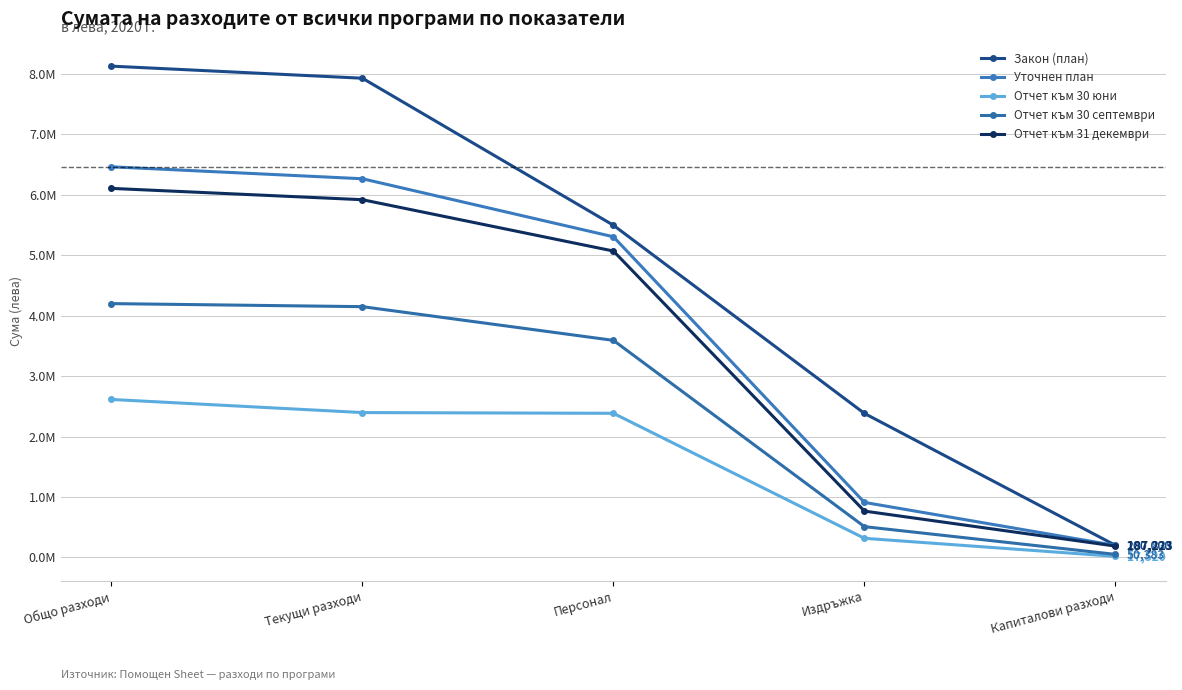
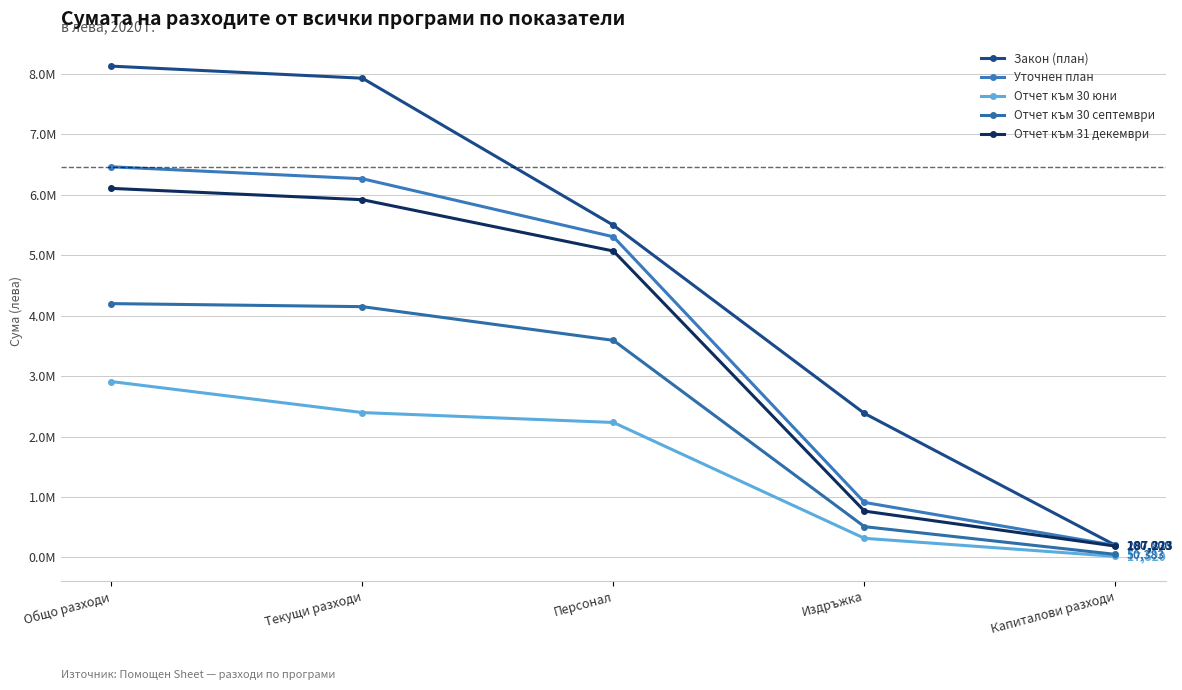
Отчет към 30 юни, Общо разходи: 2.6М -> 2.9М
Отчет към 30 юни, Персонал: 2.4М -> 2.2М
